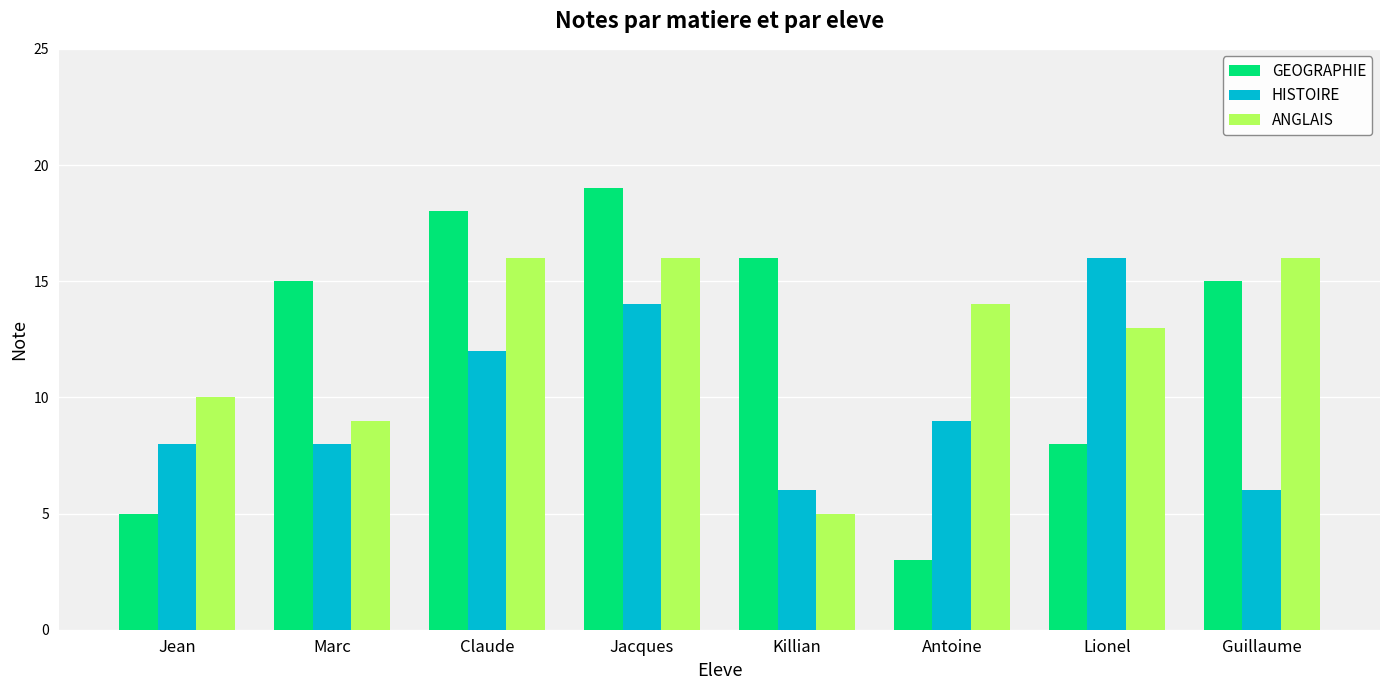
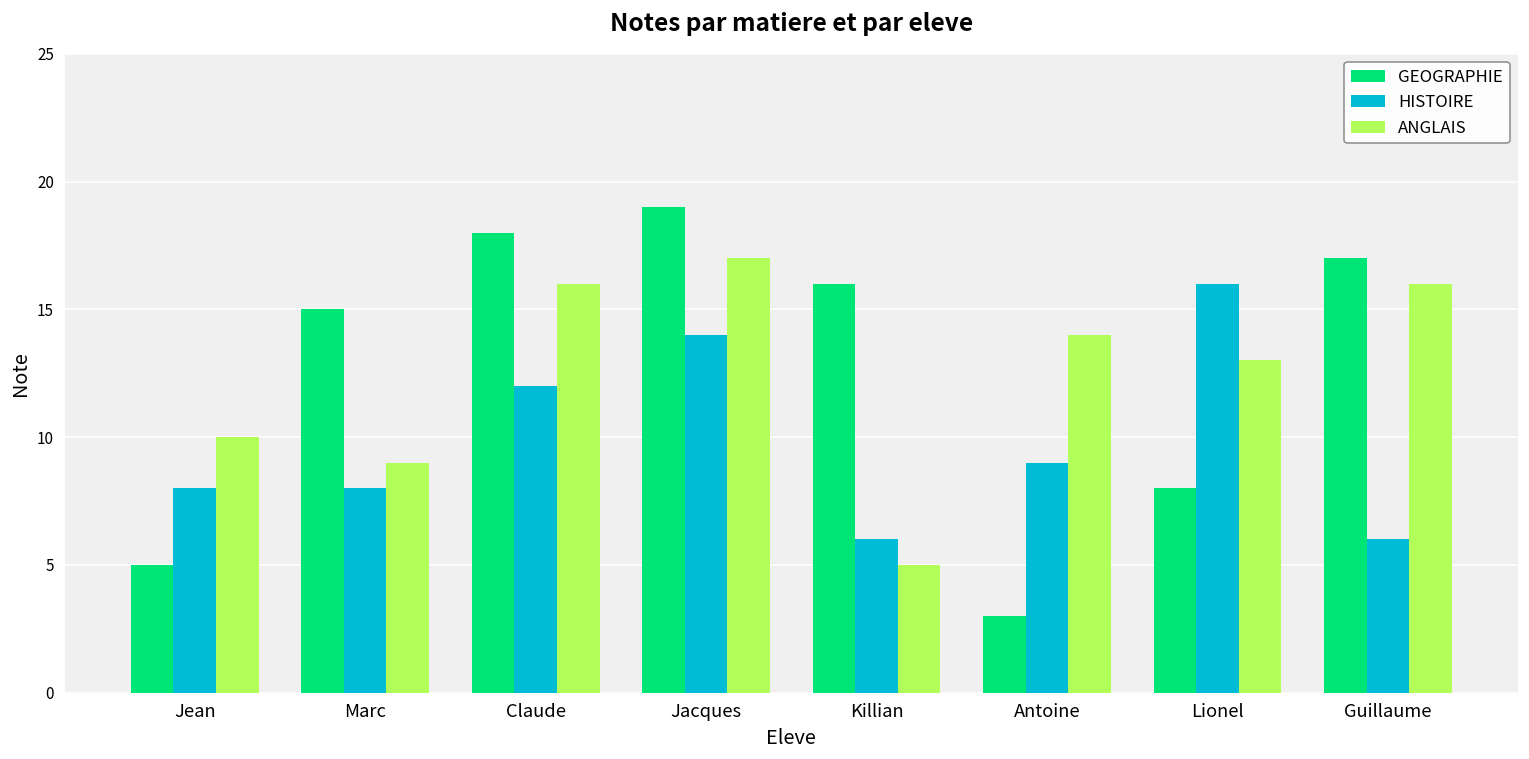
ANGLAIS, Jacques: 16 -> 17
GEOGRAPHIE, Guillaume: 15 -> 17
